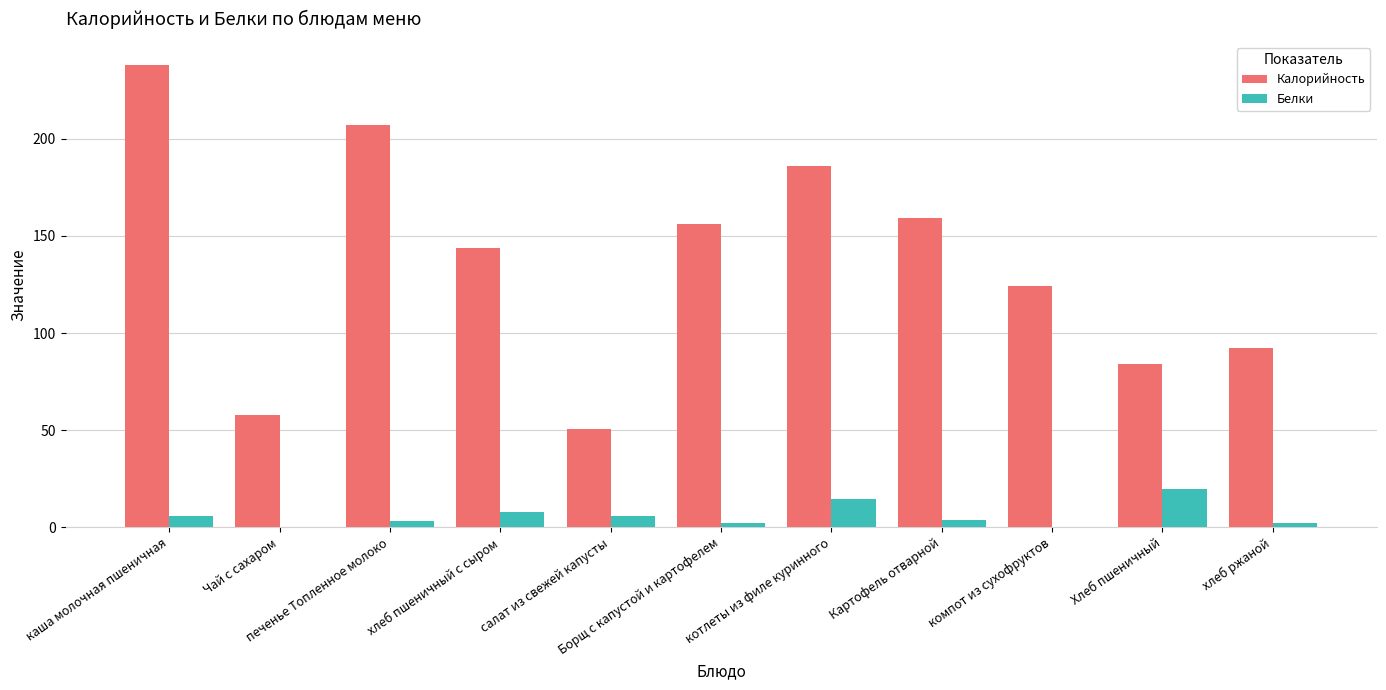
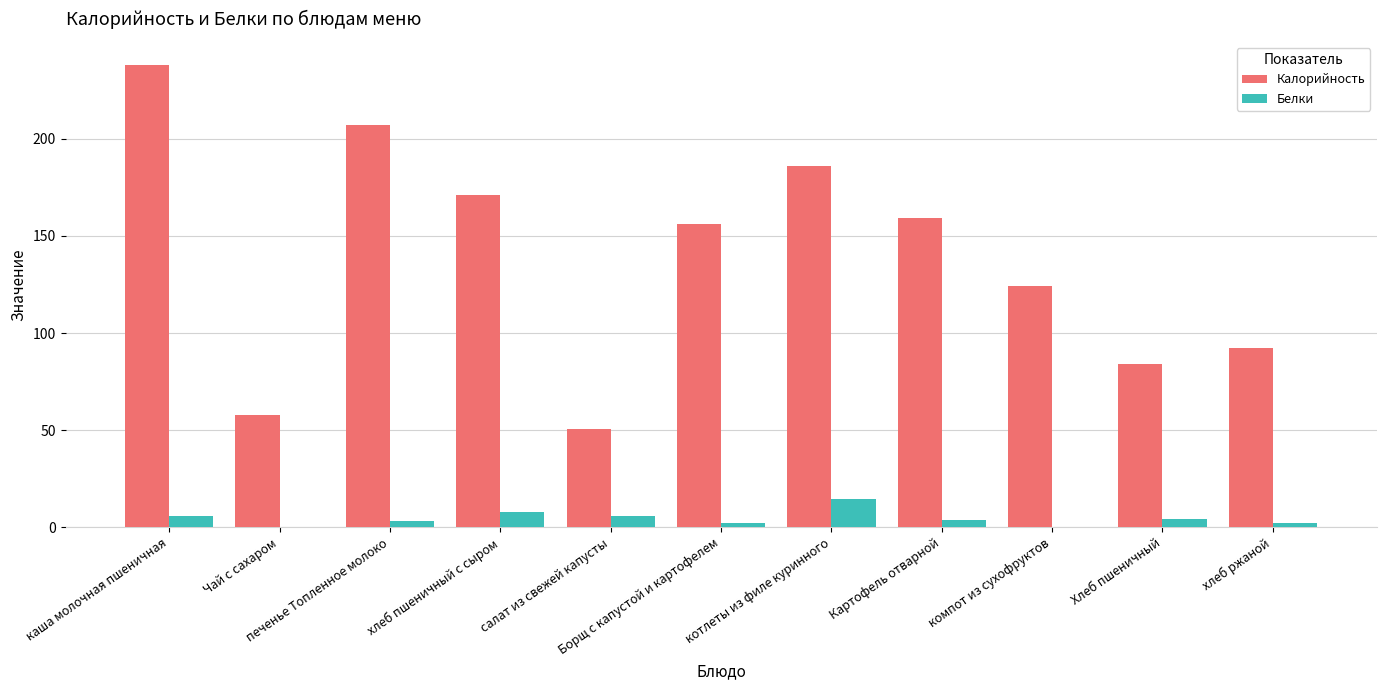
Калорийность, хлеб пшеничный с сыром: 144 -> 171
Белки, Хлеб пшеничный: 20 -> 4
